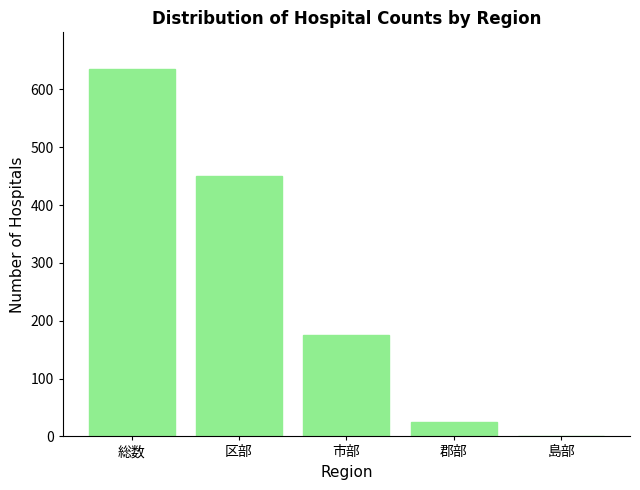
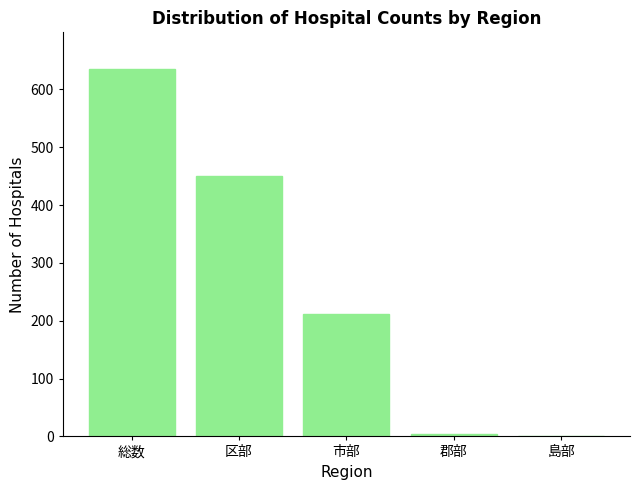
市部: 180 -> 210
郡部: 30 -> 0
